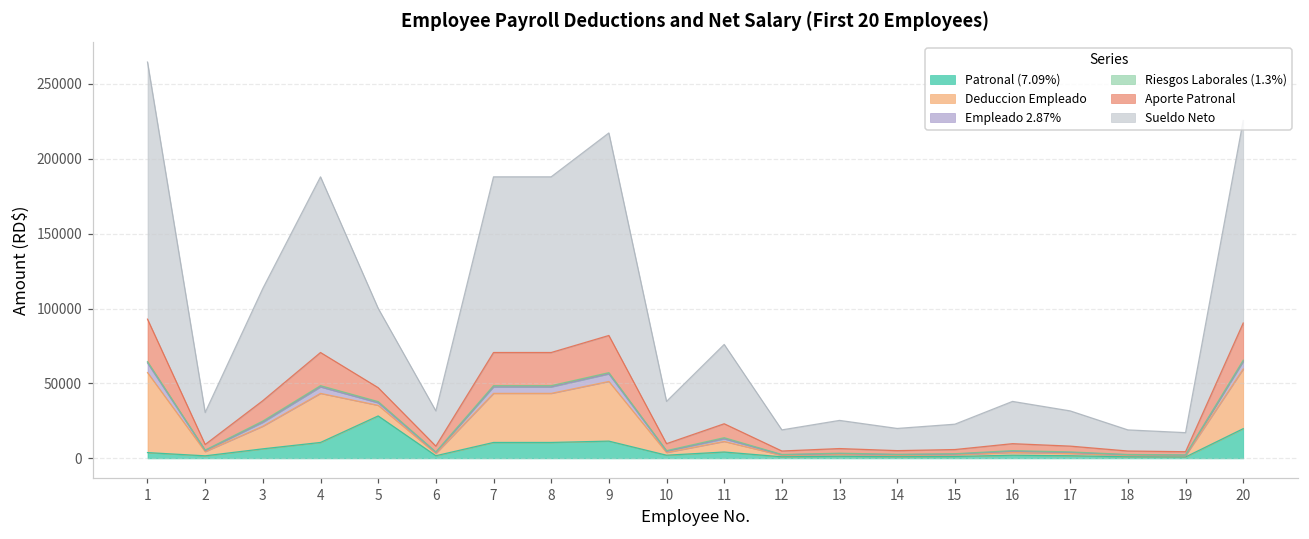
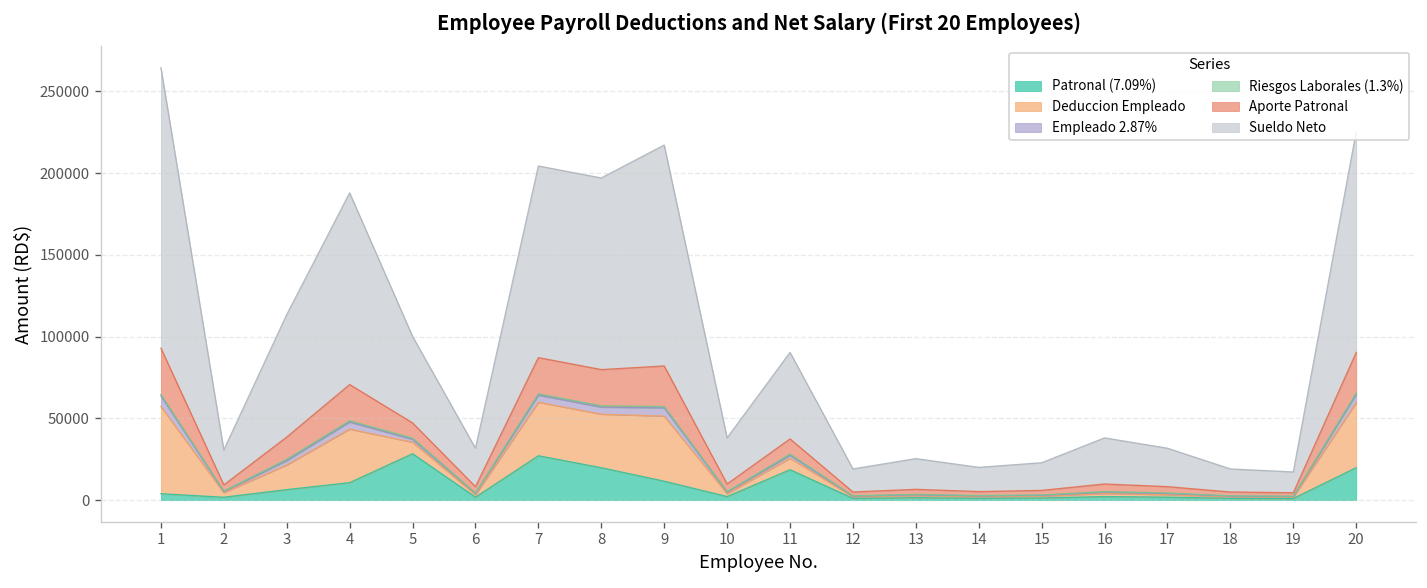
Patronal (7.09%), 7: 11000 -> 27000
Patronal (7.09%), 8: 11000 -> 20000
Patronal (7.09%), 11: 4000 -> 19000
